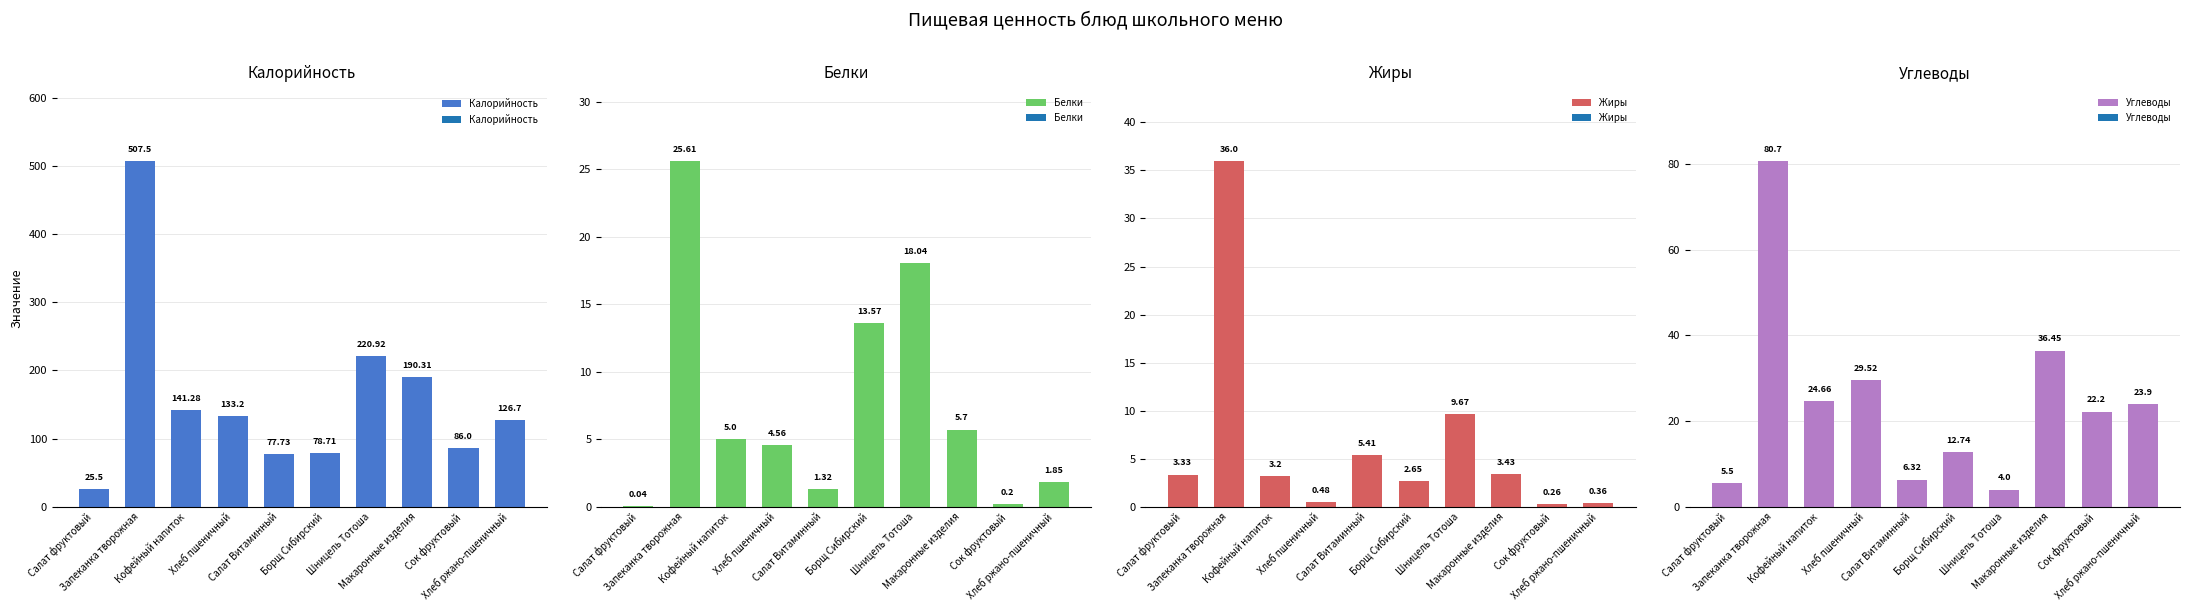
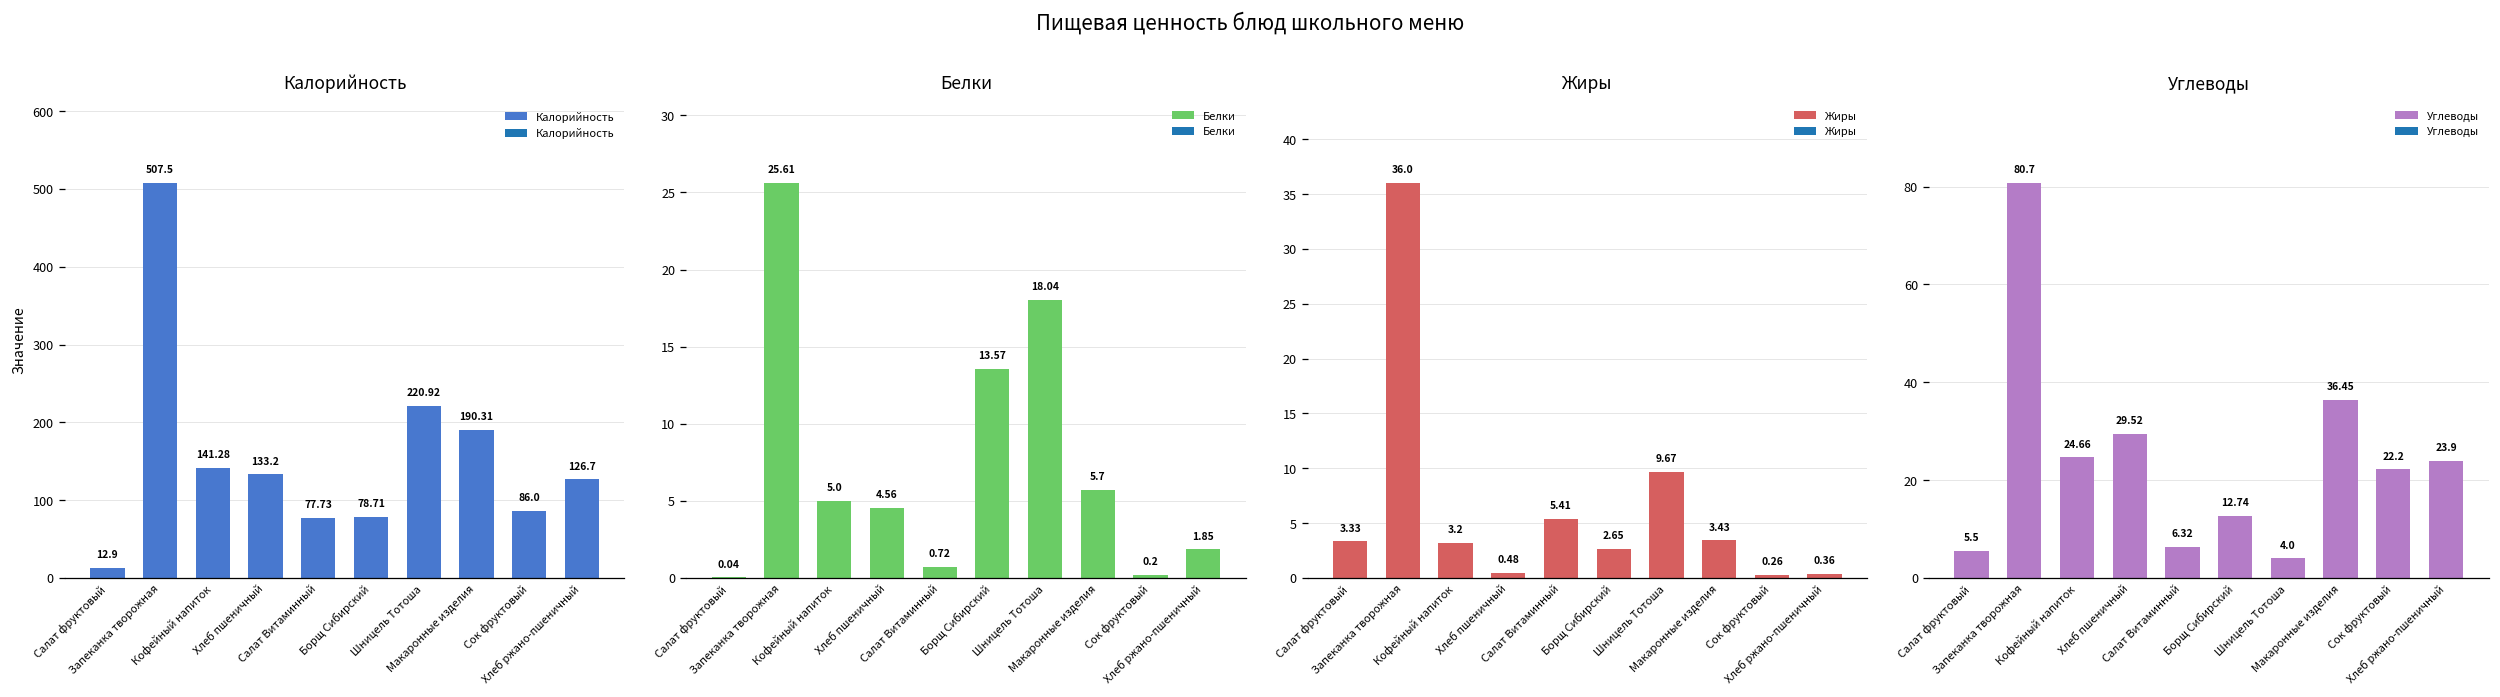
Калорийность, Салат фруктовый: 25.5 -> 12.9
Белки, Салат Витаминный: 1.32 -> 0.72
